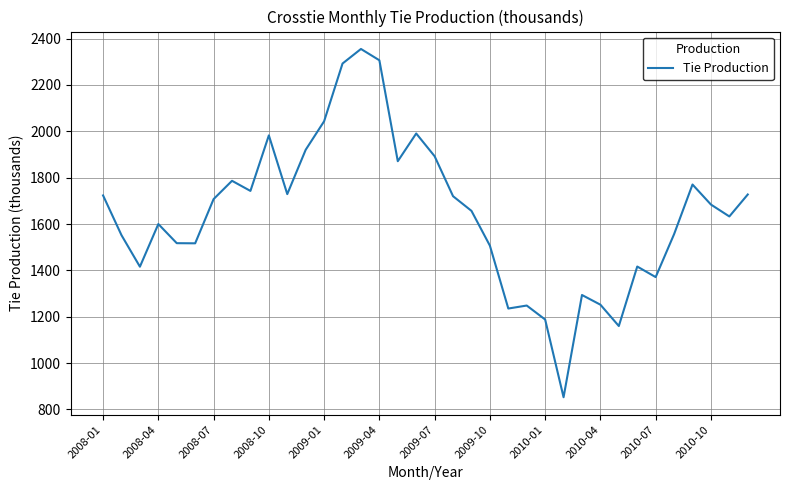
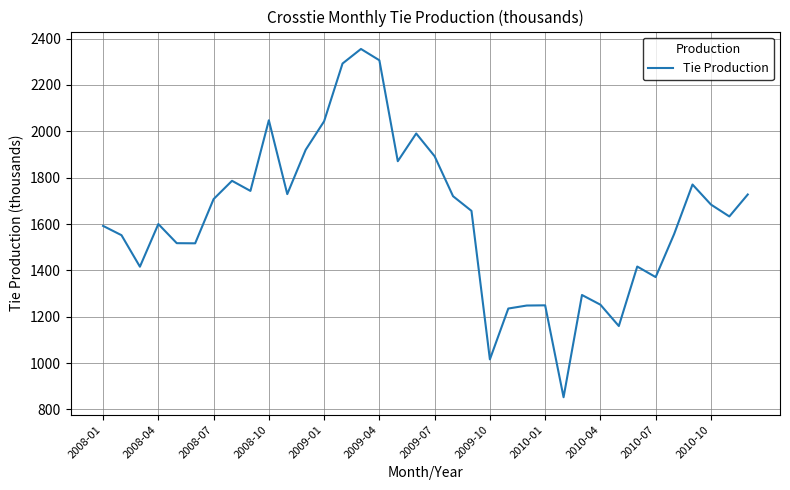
2008-01: 1720 -> 1590
2008-10: 1980 -> 2050
2009-10: 1510 -> 1020
2010-01: 1190 -> 1250
